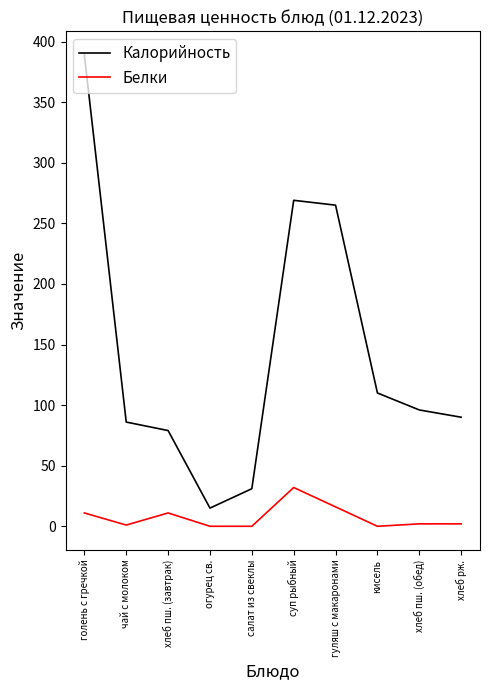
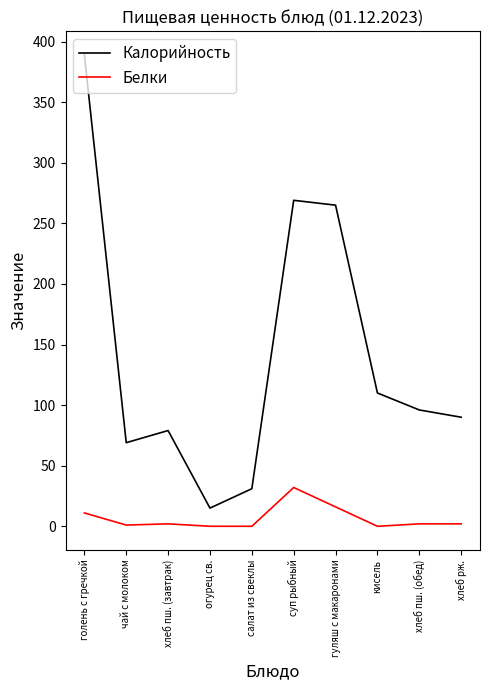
Калорийность, чай с молоком: 86 -> 69
Белки, хлеб пш. (завтрак): 11 -> 2
